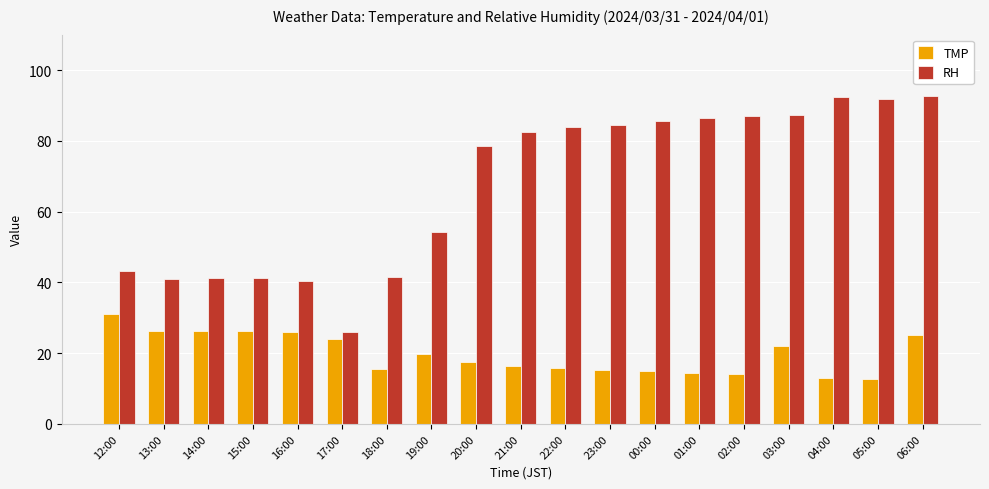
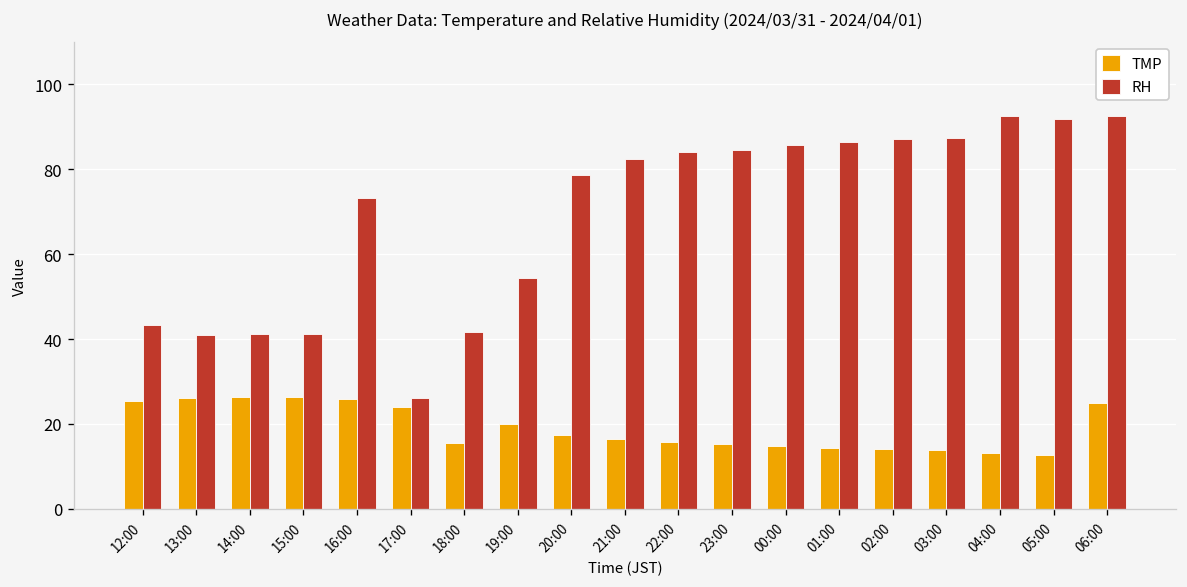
TMP, 12:00: 31 -> 25
RH, 16:00: 40 -> 73
TMP, 03:00: 22 -> 14
